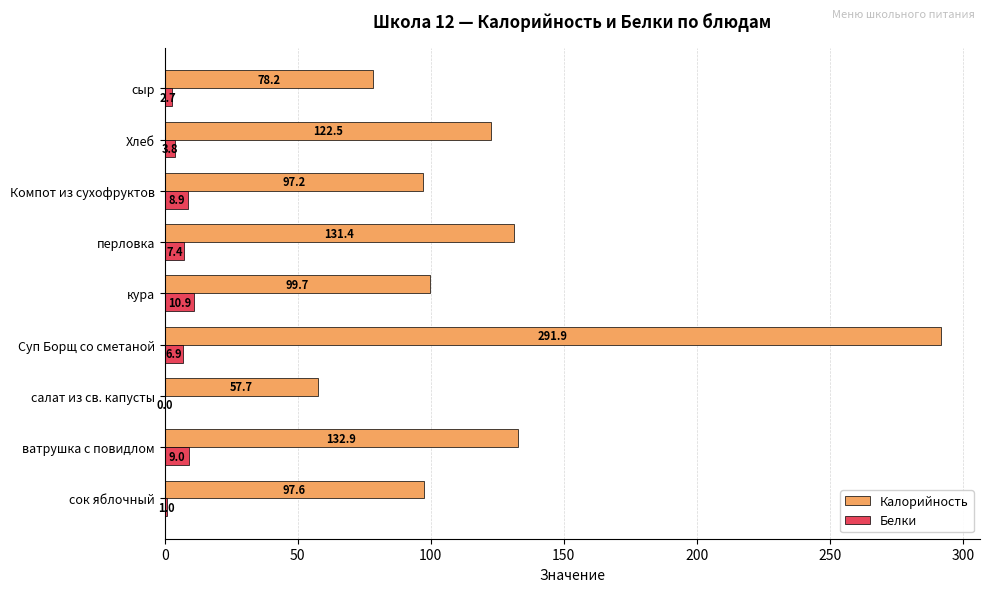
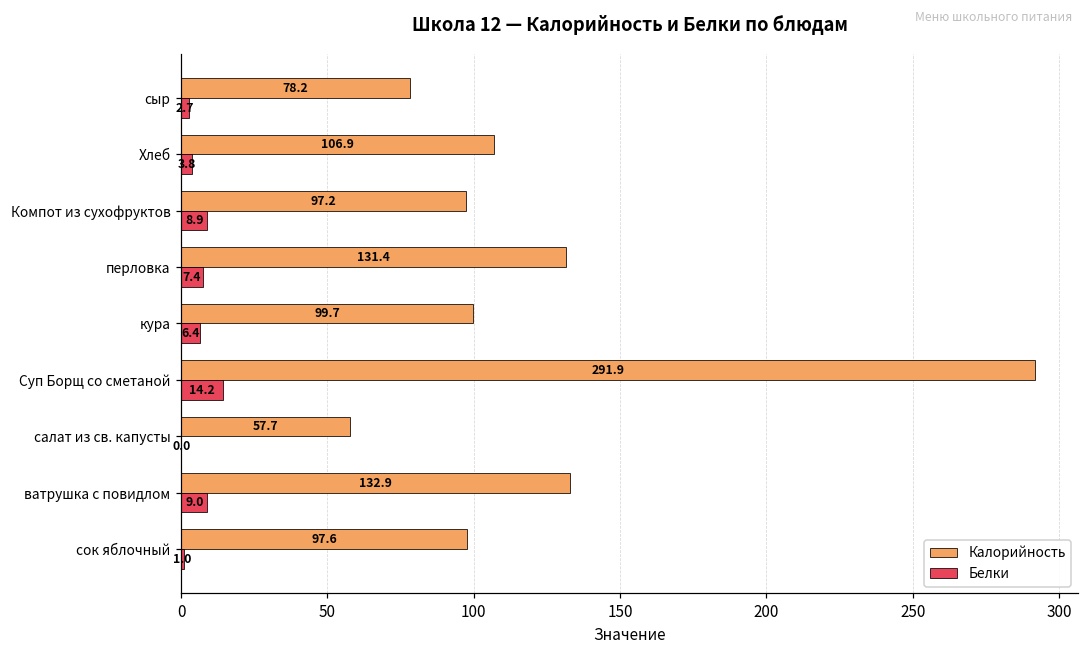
Калорийность, Хлеб: 122.5 -> 106.9
Белки, кура: 10.9 -> 6.4
Белки, Суп Борщ со сметаной: 6.9 -> 14.2
